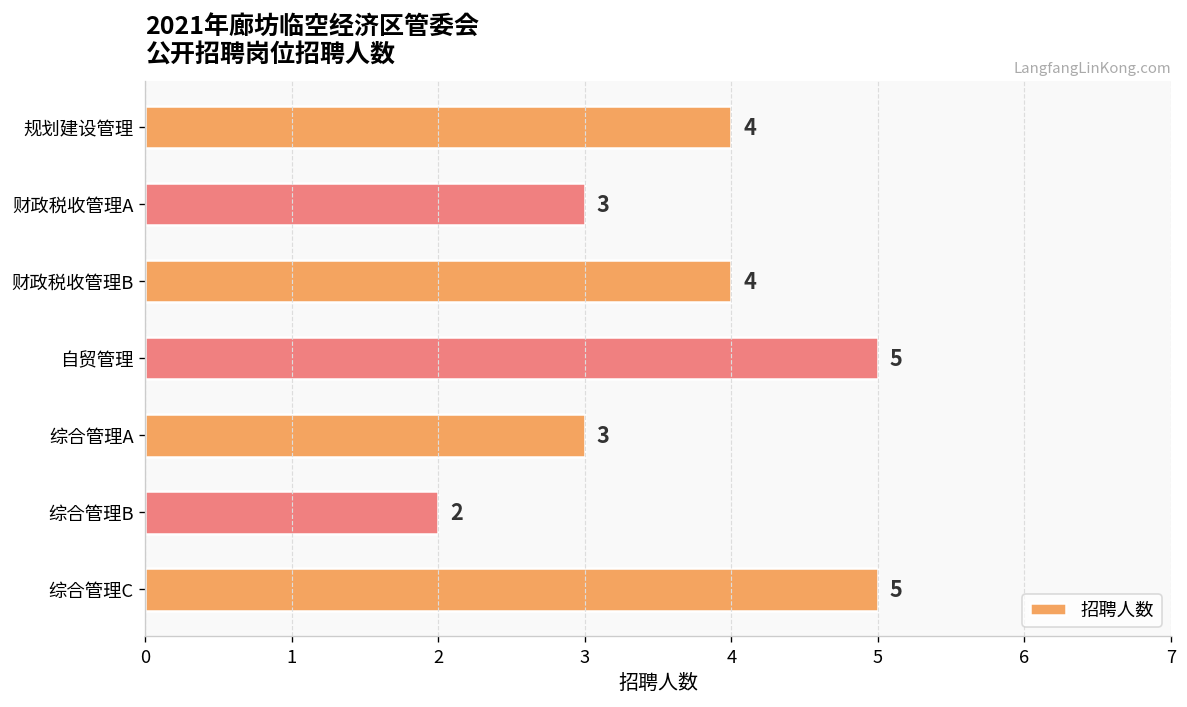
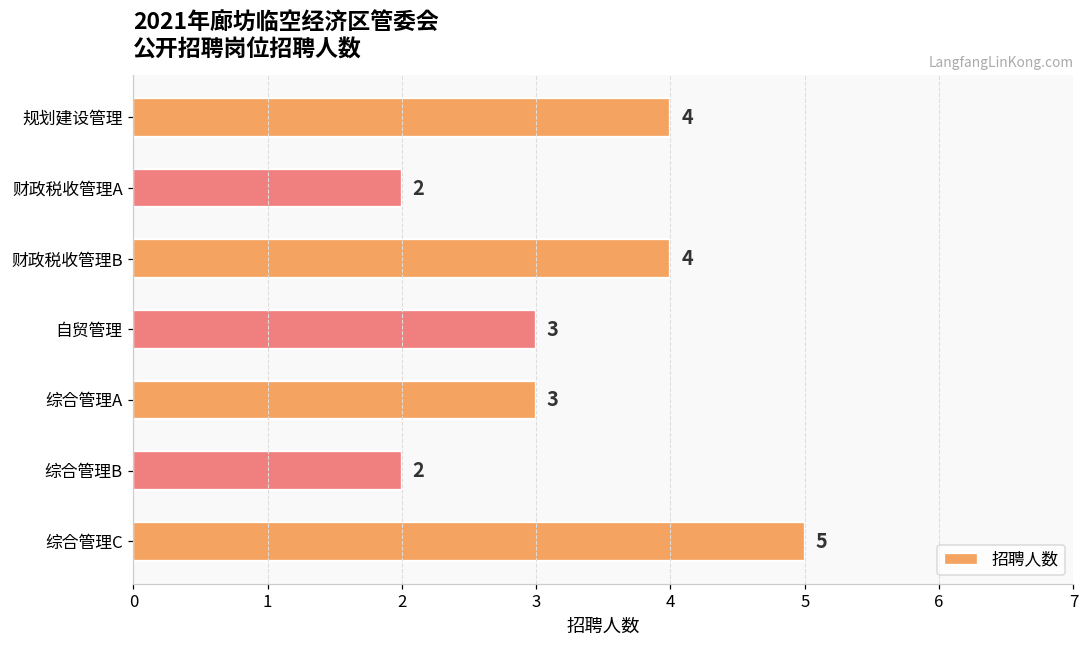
财政税收管理A: 3 -> 2
自贸管理: 5 -> 3
